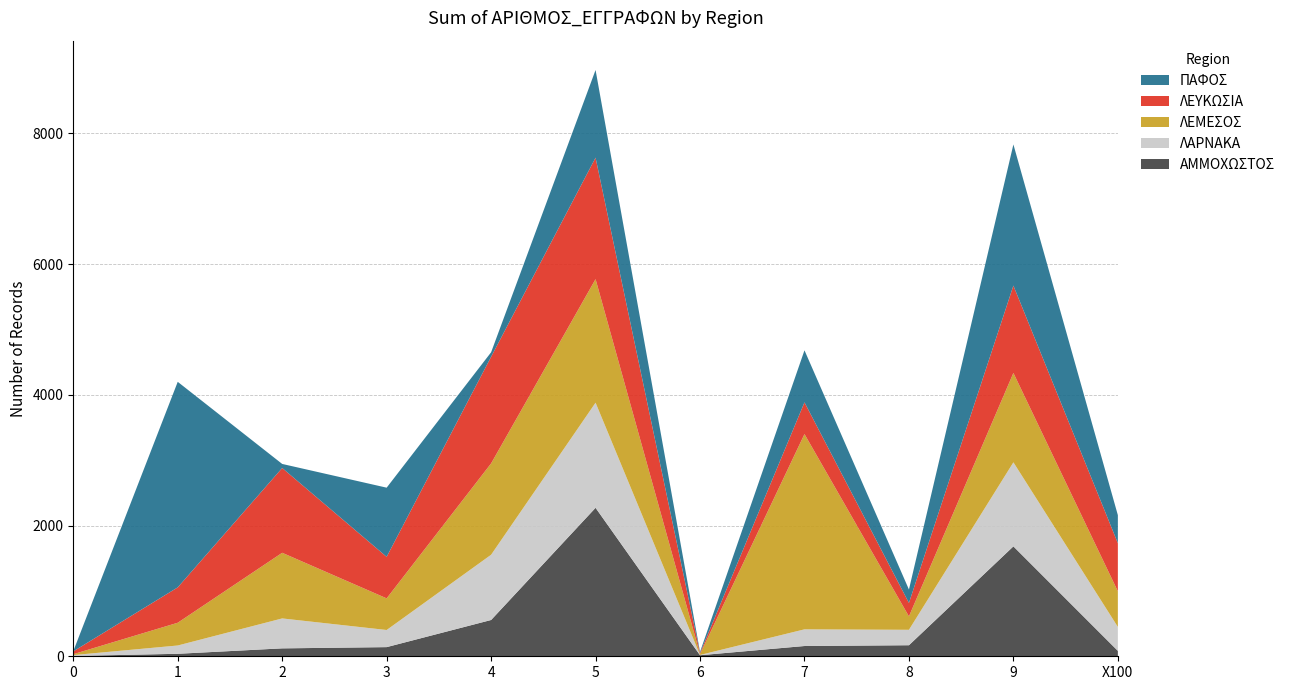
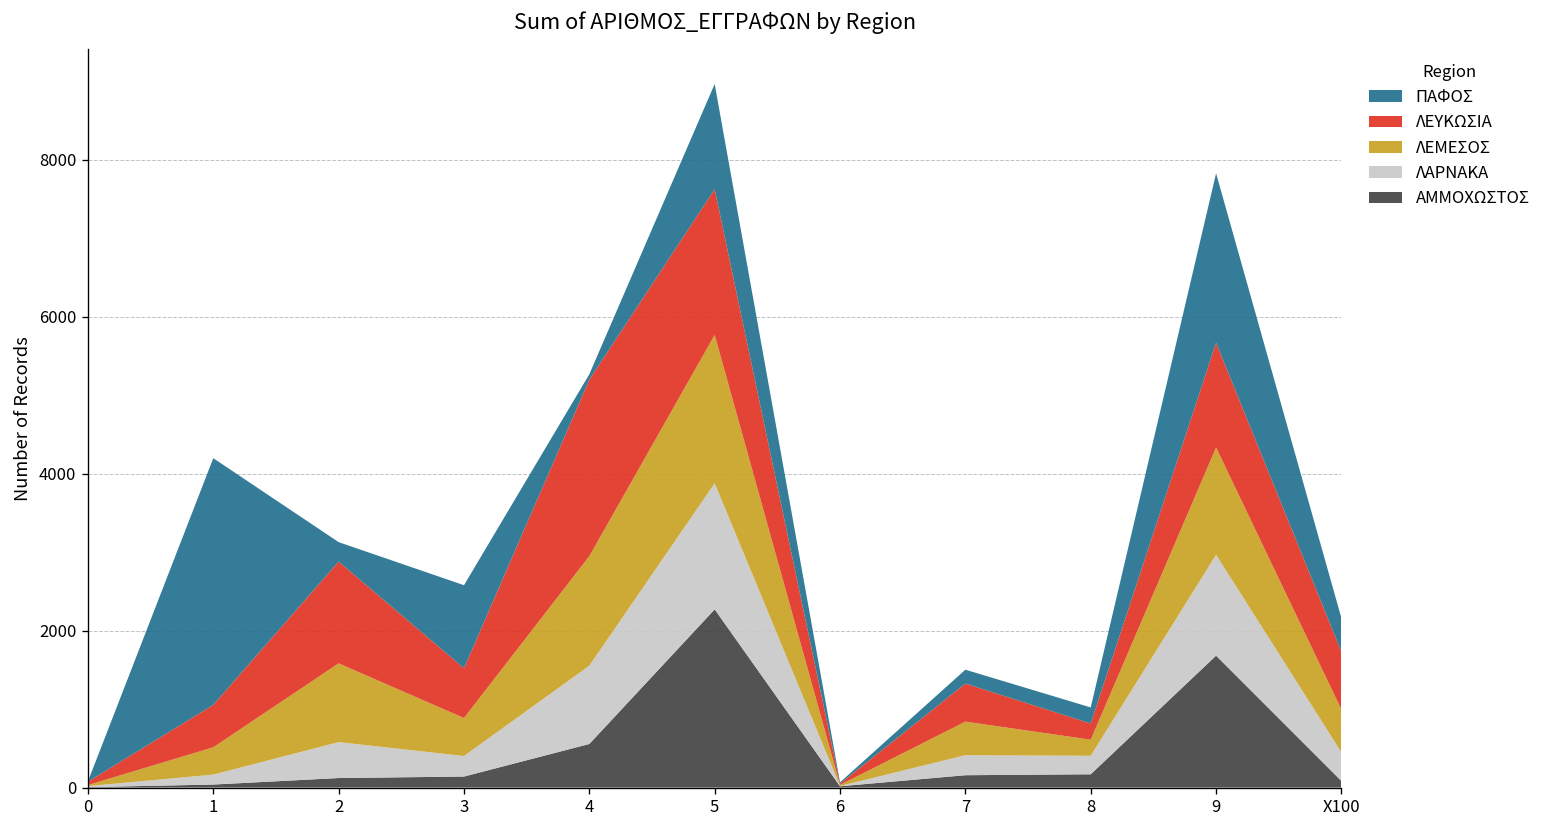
ΠΑΦΟΣ, 2: 100 -> 200
ΛΕΥΚΩΣΙΑ, 4: 1600 -> 2200
ΛΕΜΕΣΟΣ, 7: 3000 -> 400
ΠΑΦΟΣ, 7: 800 -> 200
